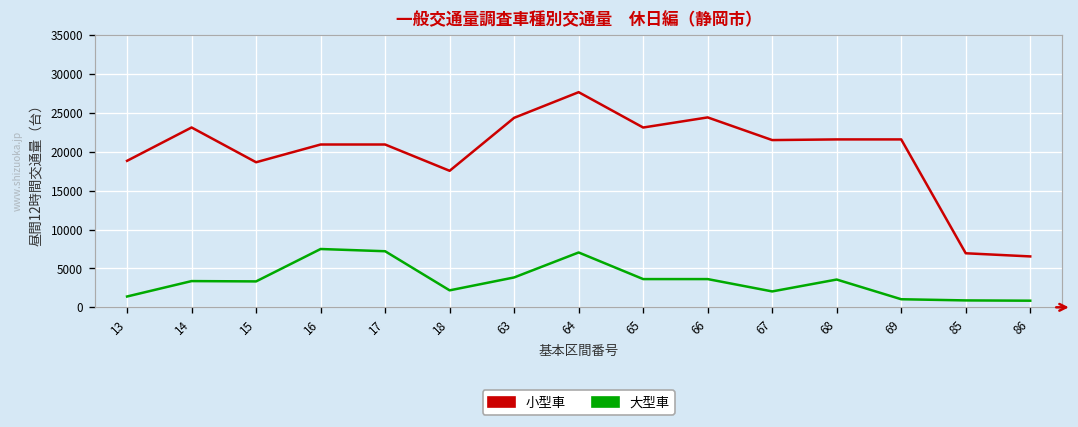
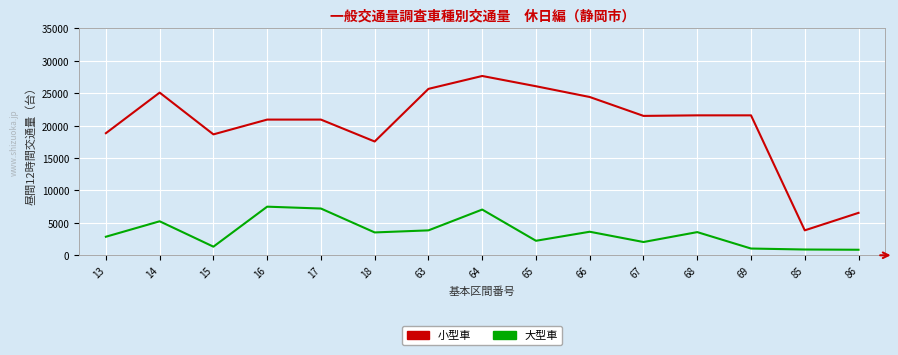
大型車, 13: 1000 -> 3000
小型車, 14: 23000 -> 25000
大型車, 14: 3000 -> 5000
大型車, 15: 3000 -> 1000
大型車, 18: 2000 -> 4000
小型車, 63: 24000 -> 26000
小型車, 65: 23000 -> 26000
大型車, 65: 4000 -> 2000
小型車, 85: 7000 -> 4000
